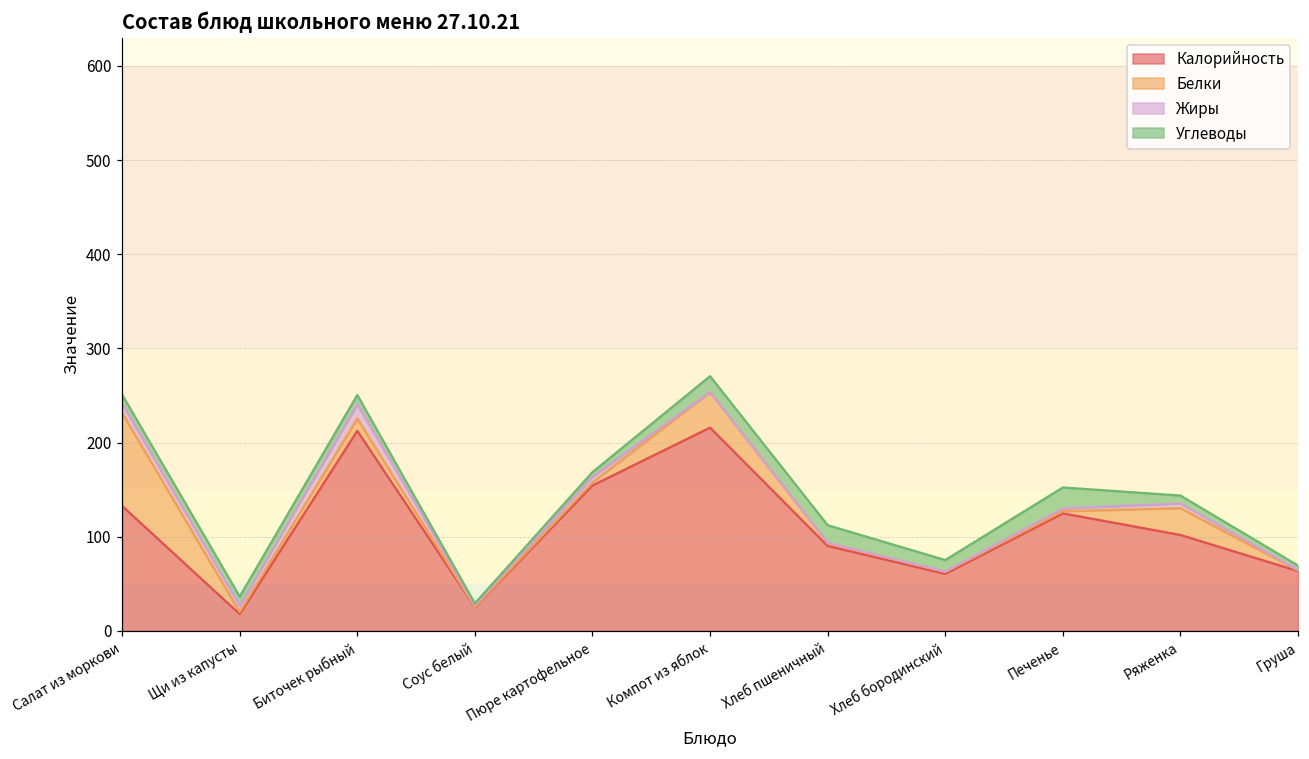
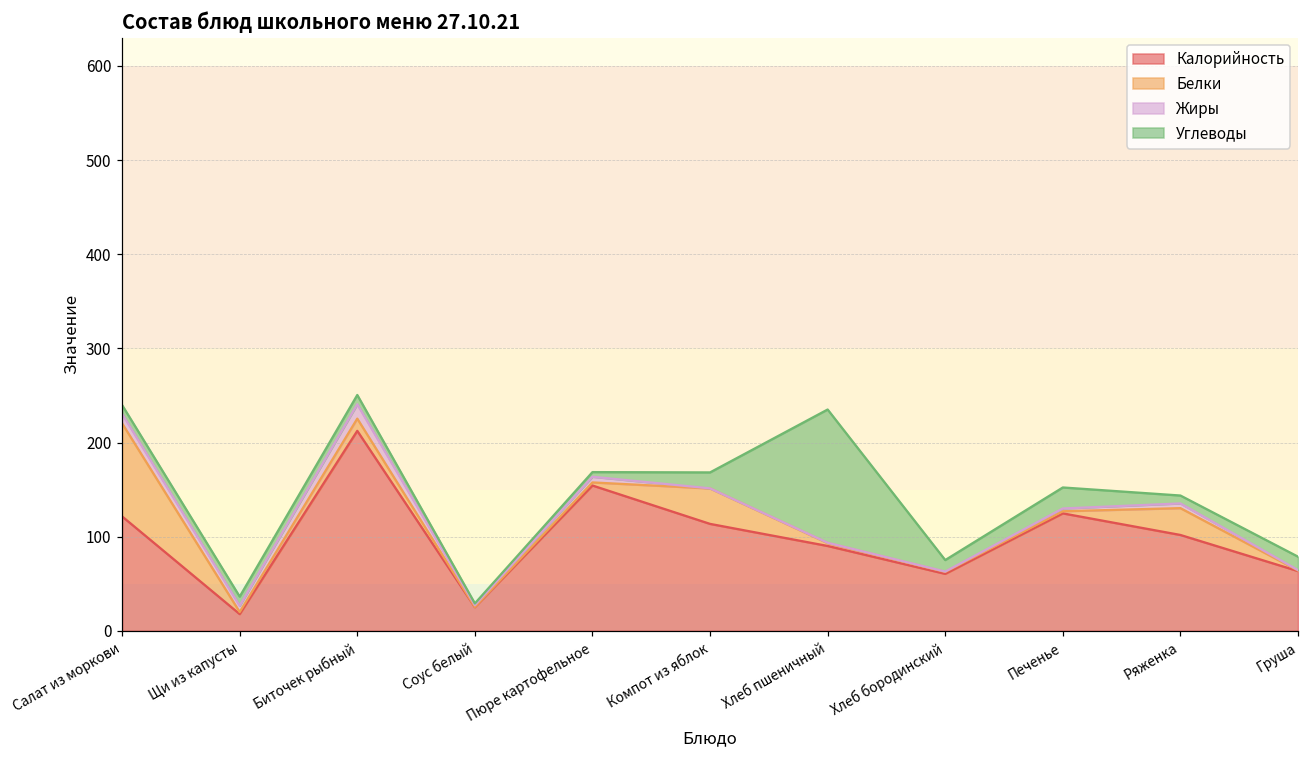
Калорийность, Салат из моркови: 130 -> 120
Калорийность, Компот из яблок: 220 -> 110
Углеводы, Хлеб пшеничный: 20 -> 140
Углеводы, Груша: 0 -> 10
